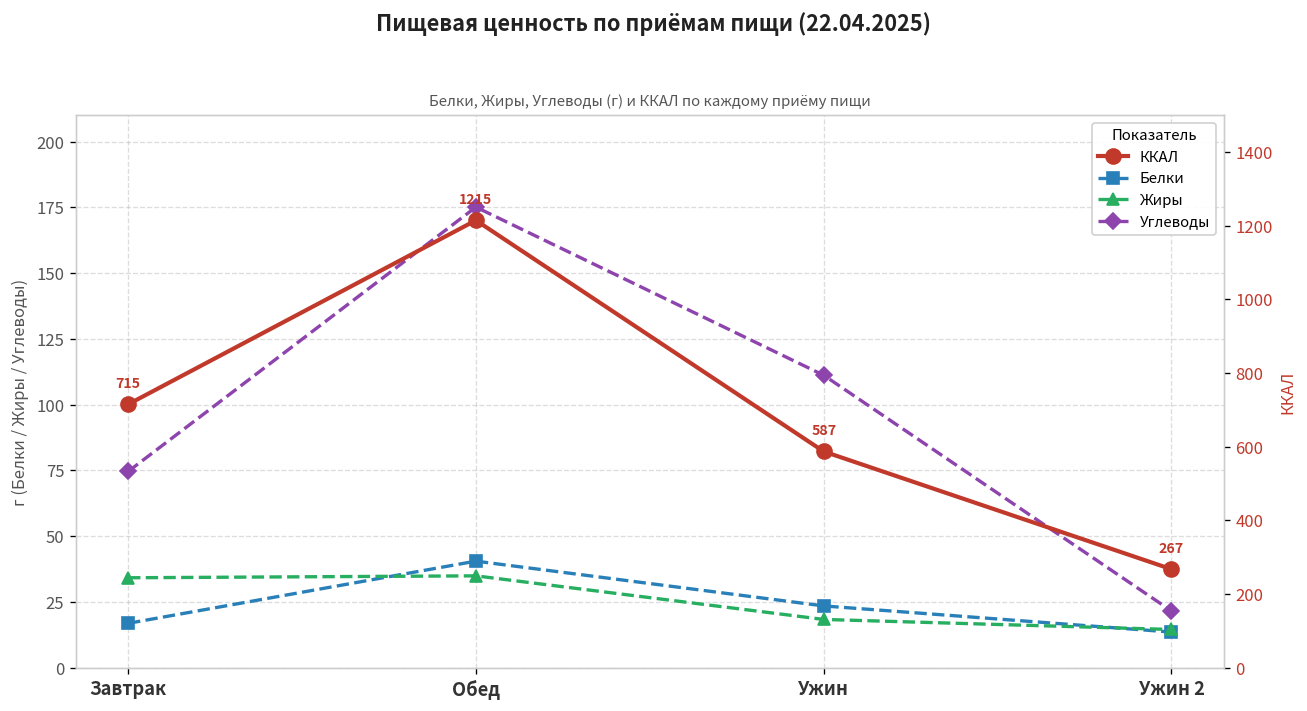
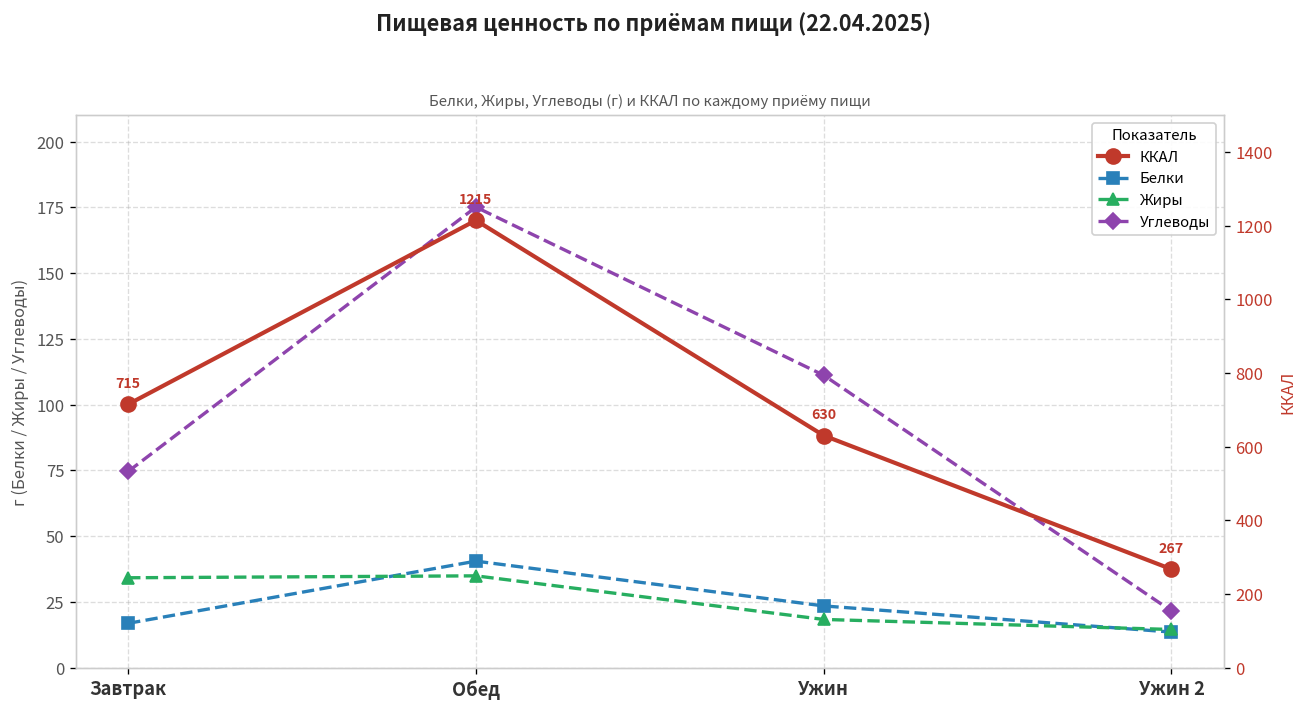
ККАЛ, Ужин: 587 -> 630
